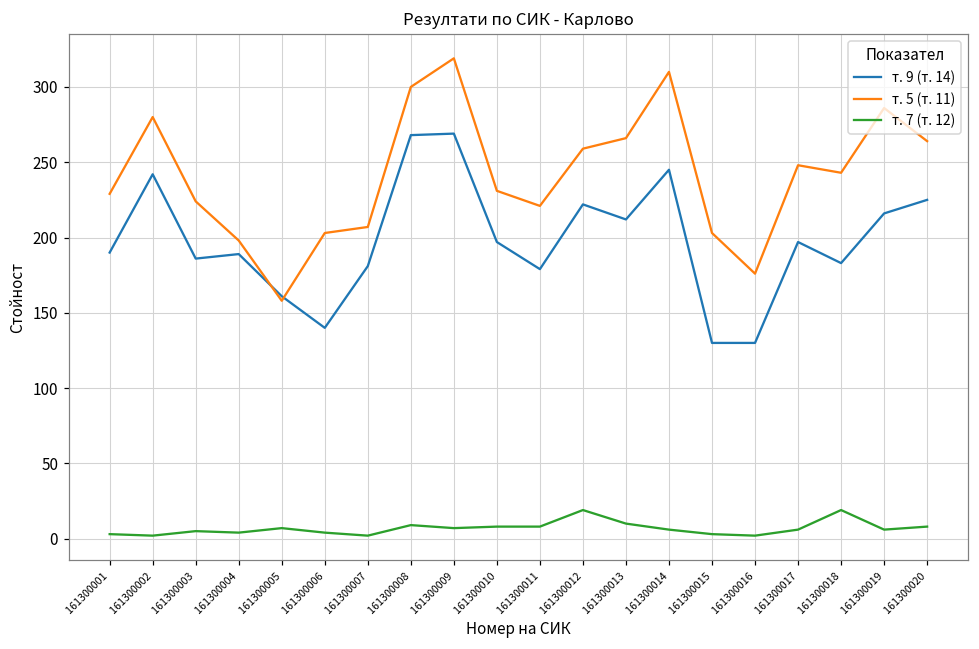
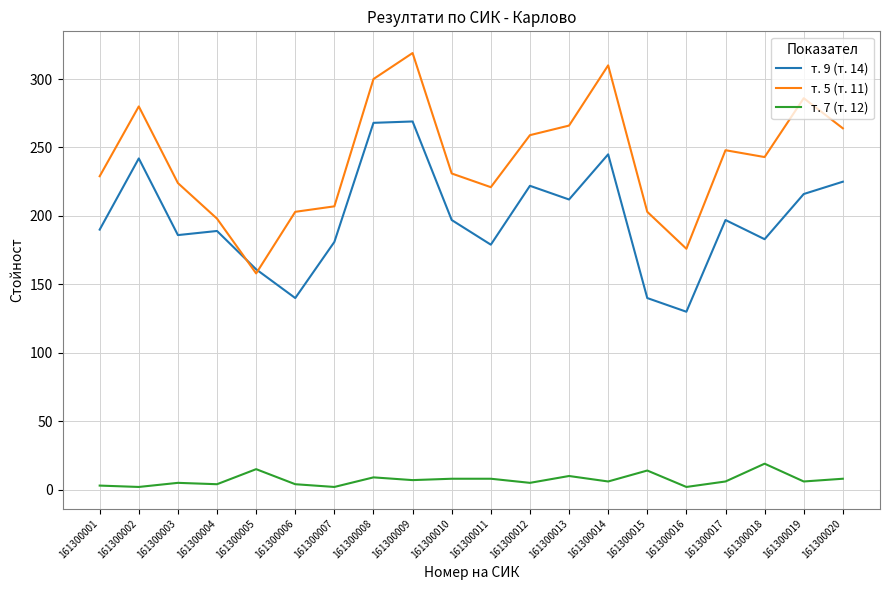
т. 7 (т. 12), 161300005: 7 -> 15
т. 7 (т. 12), 161300012: 19 -> 5
т. 9 (т. 14), 161300015: 130 -> 140
т. 7 (т. 12), 161300015: 3 -> 14
